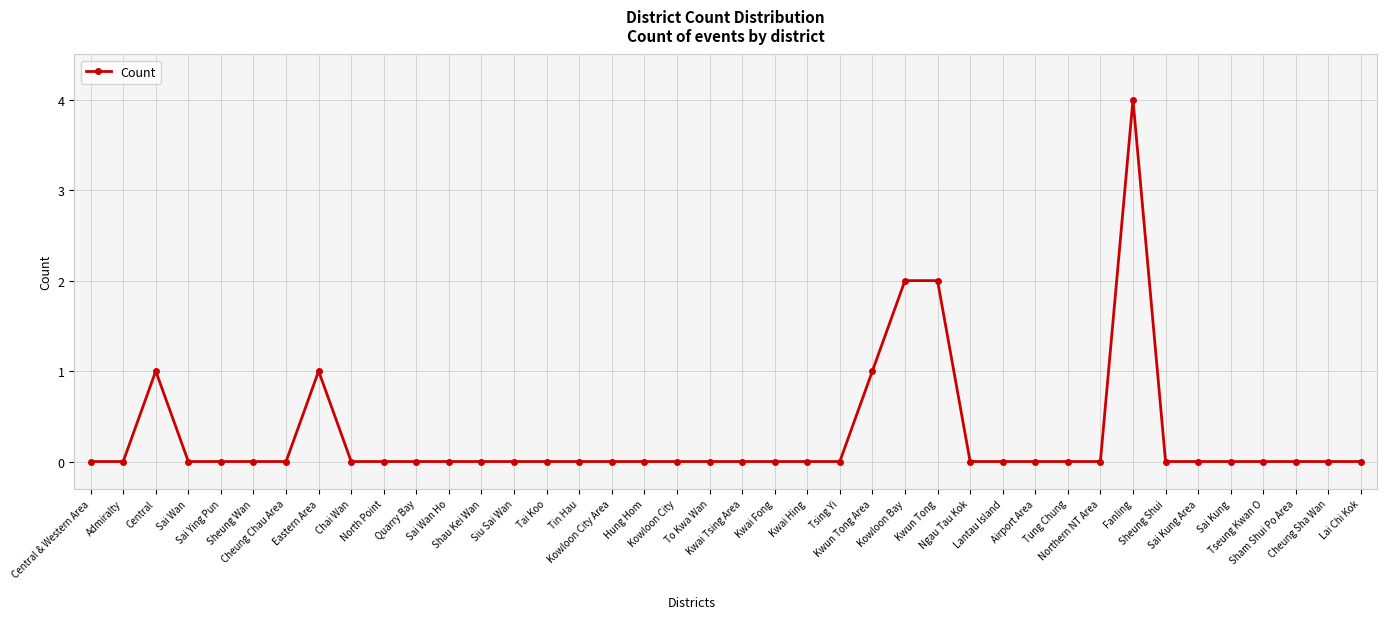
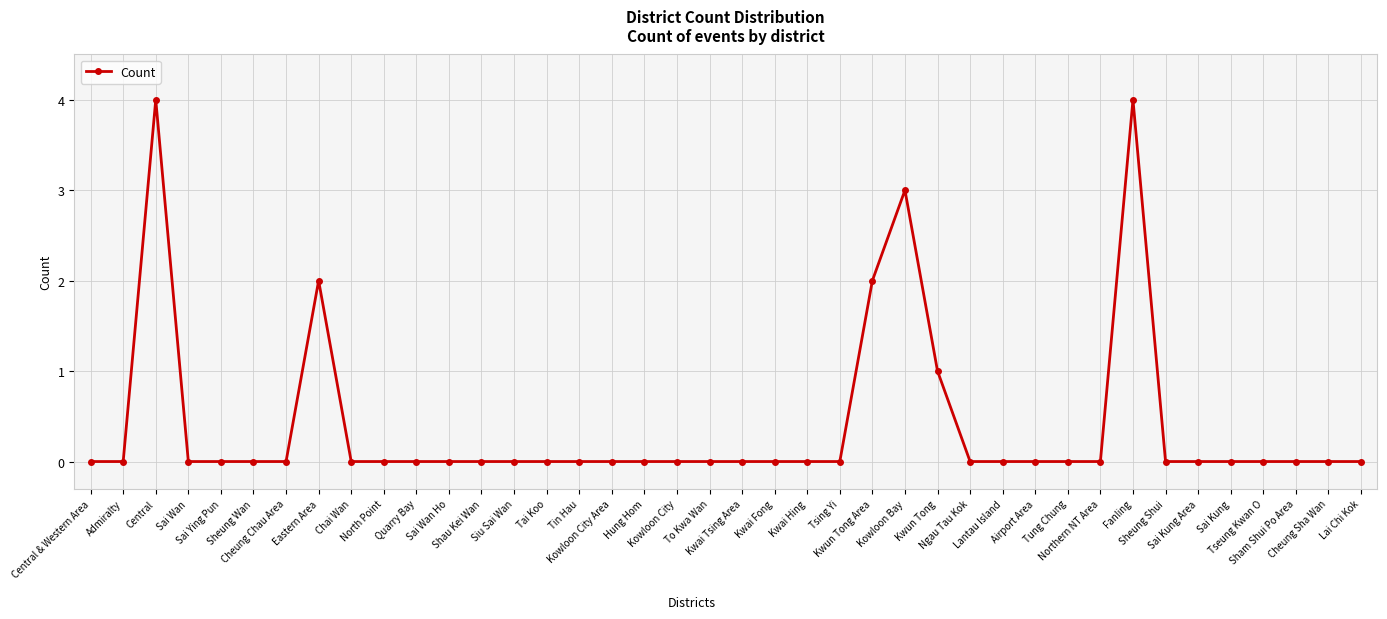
Central: 1 -> 4
Eastern Area: 1 -> 2
Kwun Tong Area: 1 -> 2
Kowloon Bay: 2 -> 3
Kwun Tong: 2 -> 1
